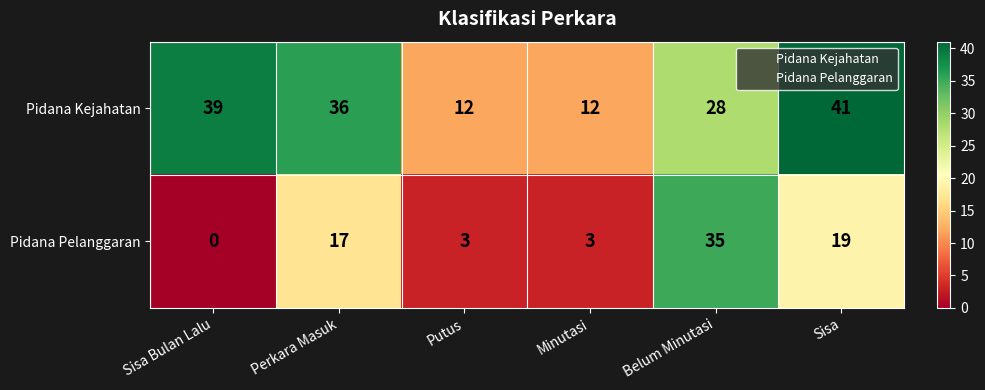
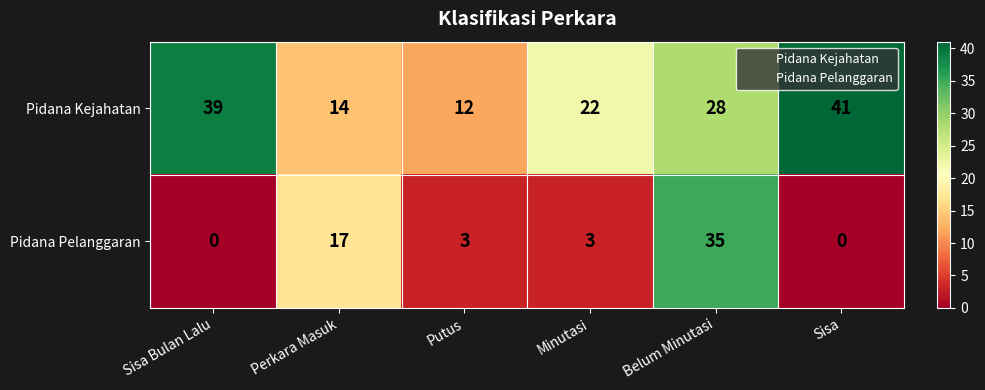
Pidana Kejahatan, Perkara Masuk: 36 -> 14
Pidana Kejahatan, Minutasi: 12 -> 22
Pidana Pelanggaran, Sisa: 19 -> 0
